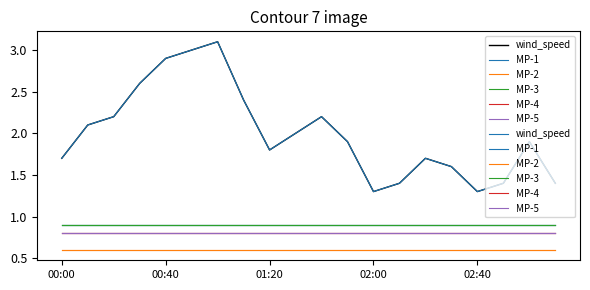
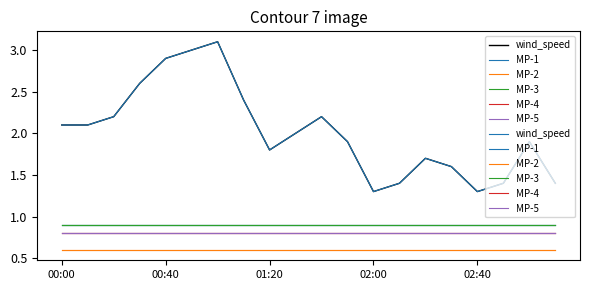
wind_speed, 00:00: 1.7 -> 2.1
